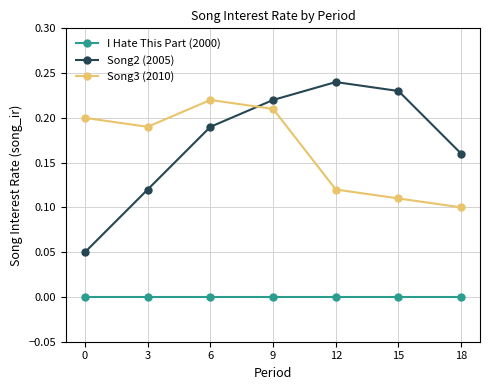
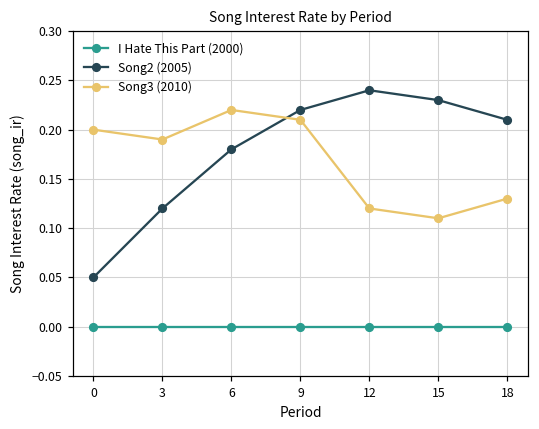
Song2 (2005), 6: 0.19 -> 0.18
Song2 (2005), 18: 0.16 -> 0.21
Song3 (2010), 18: 0.10 -> 0.13
